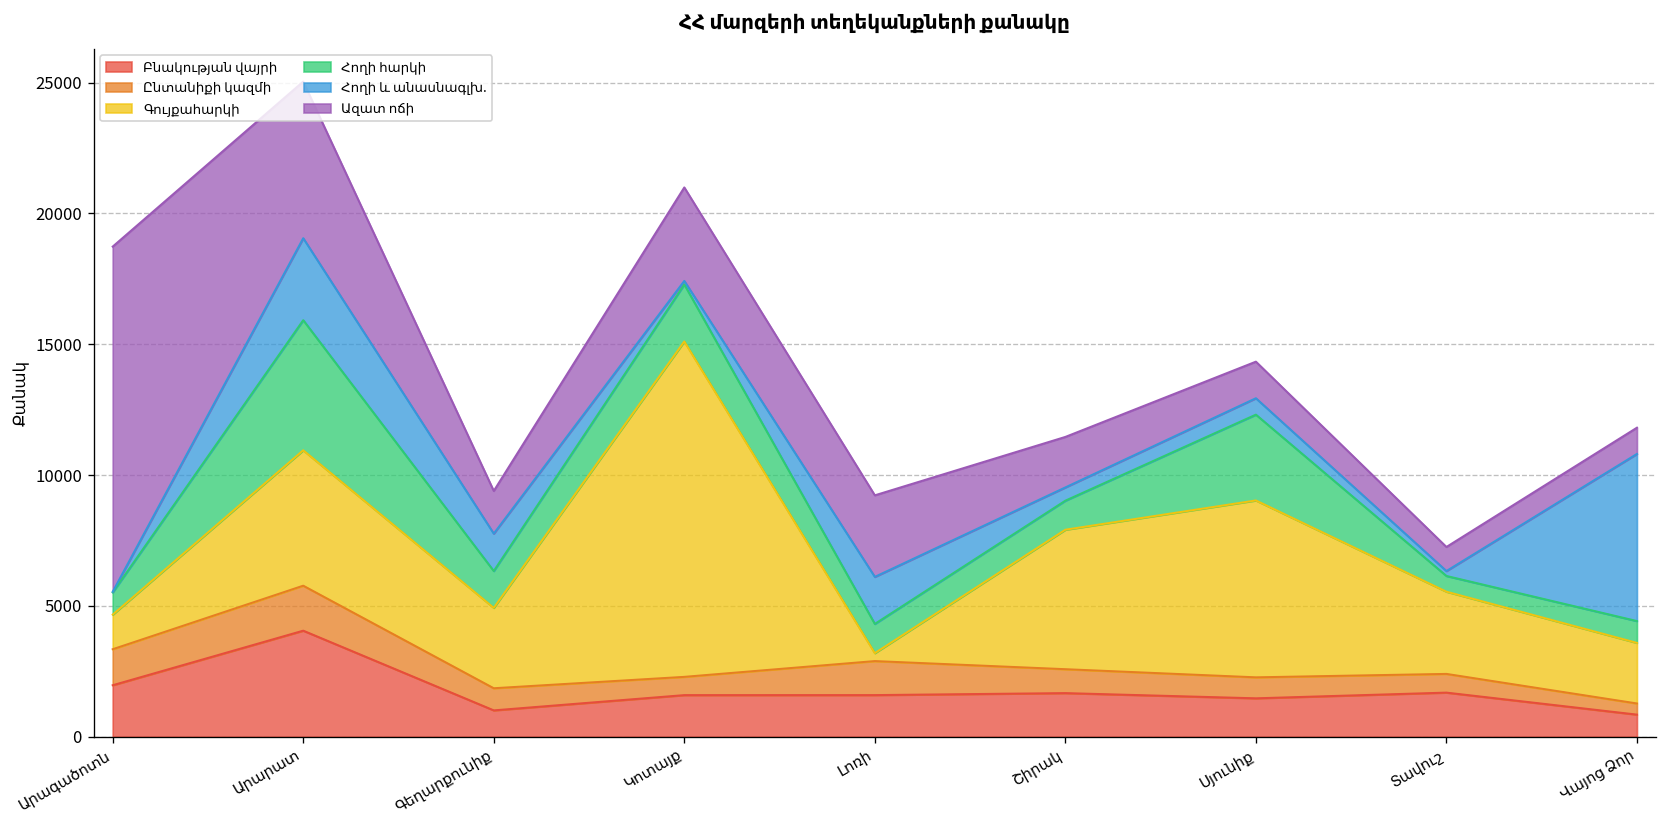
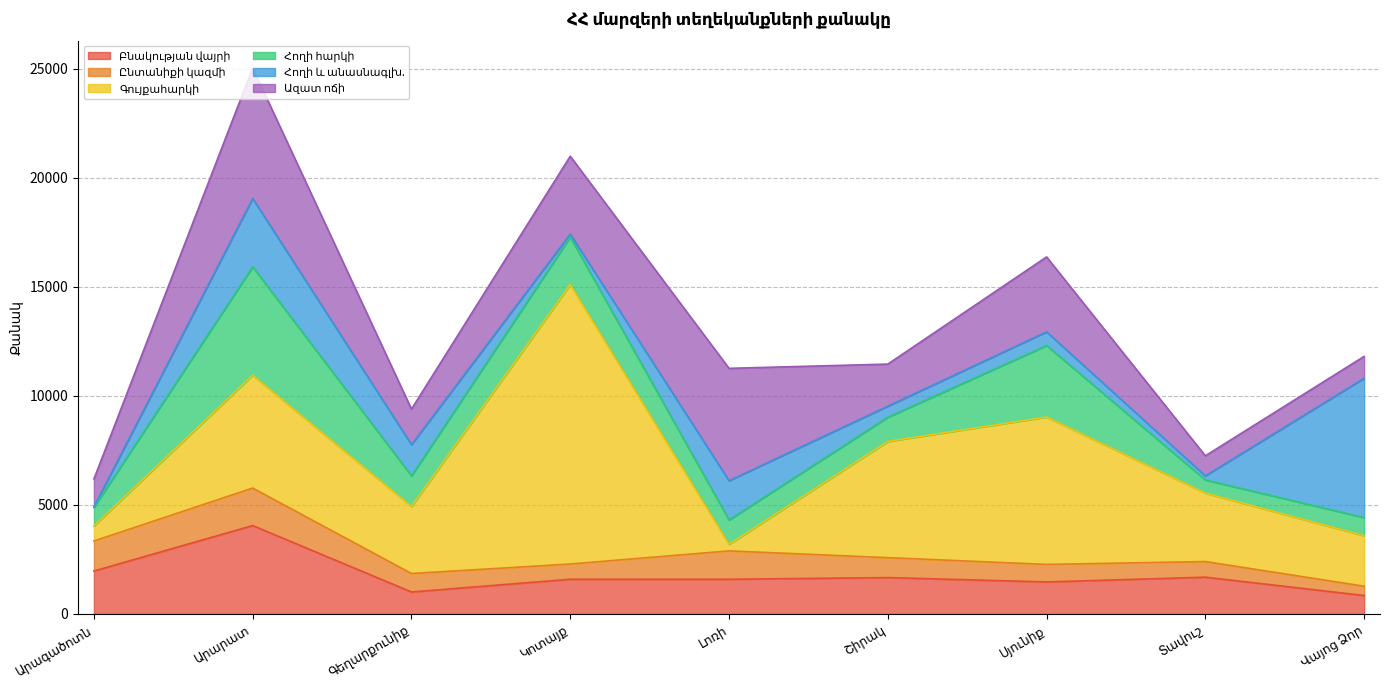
Գույքահարկի, Արագածոտն: 1300 -> 700
Ազատ ոճի, Արագածոտն: 13200 -> 1300
Ազատ ոճի, Լոռի: 3100 -> 5200
Ազատ ոճի, Սյունիք: 1400 -> 3400
